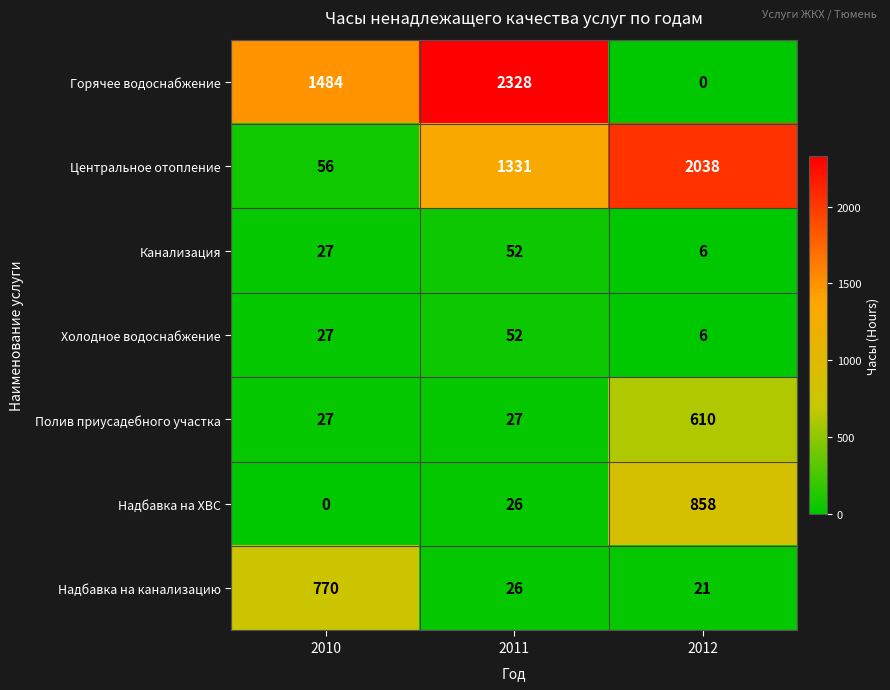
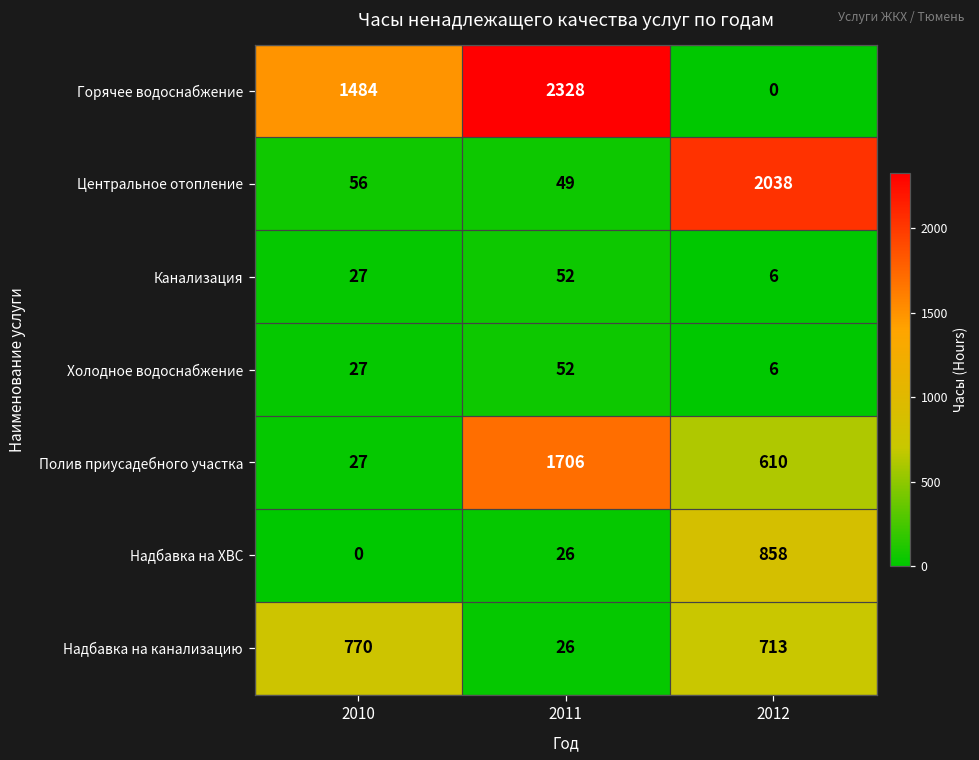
Центральное отопление, 2011: 1331 -> 49
Полив приусадебного участка, 2011: 27 -> 1706
Надбавка на канализацию, 2012: 21 -> 713
